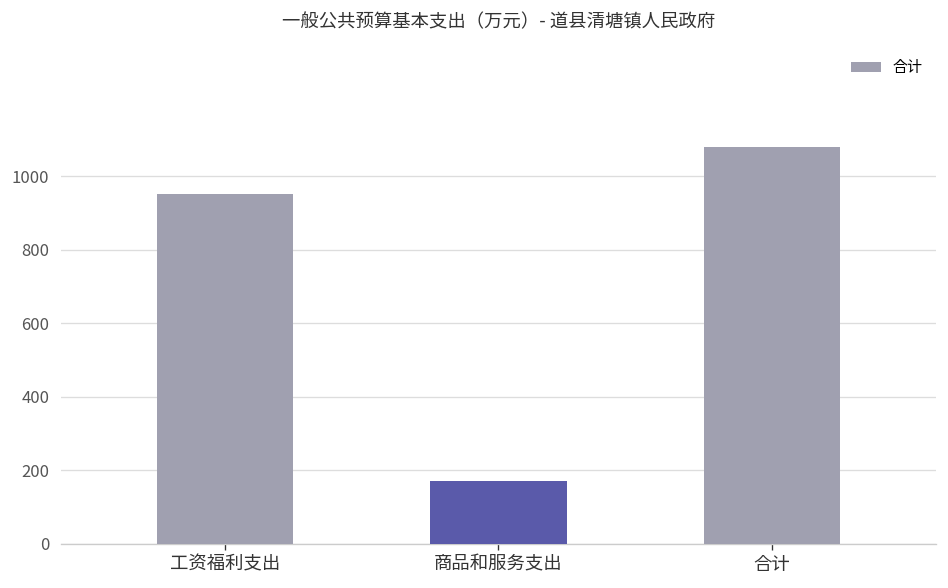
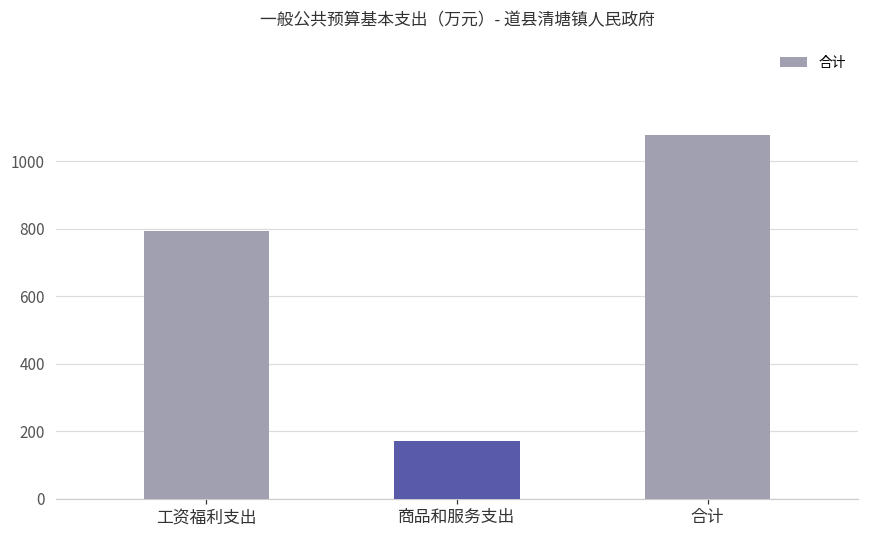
工资福利支出: 950 -> 790
